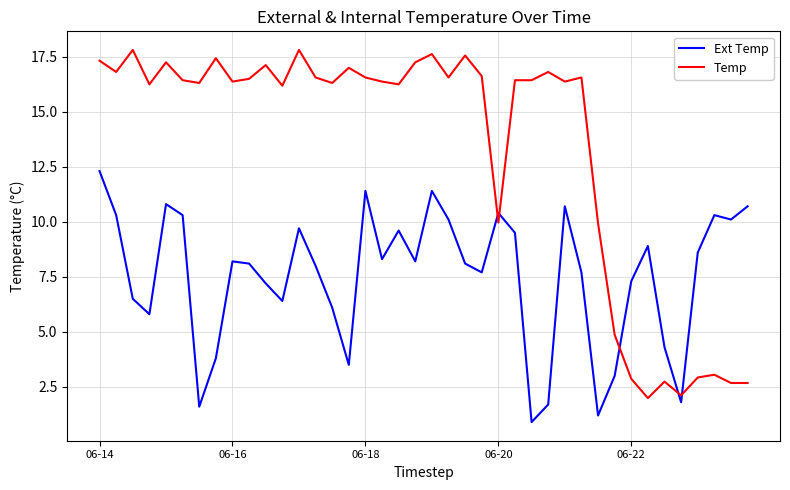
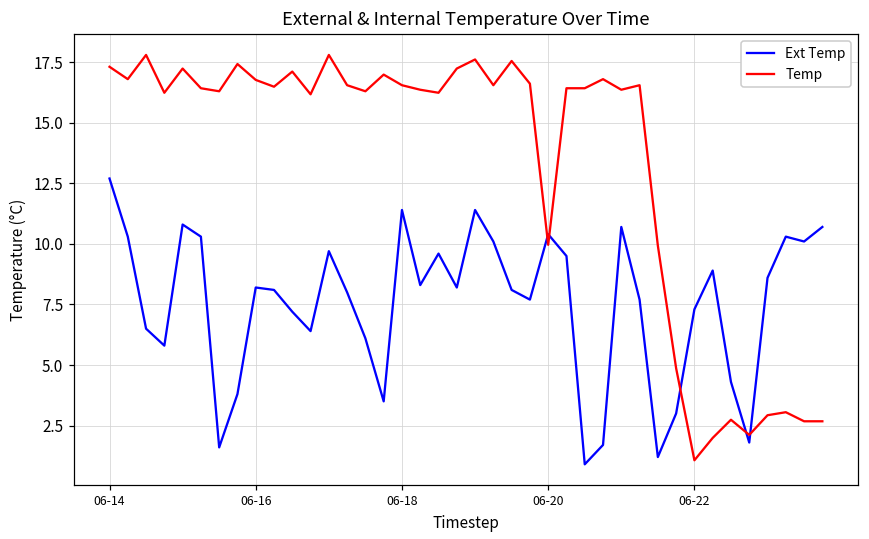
Ext Temp, 06-14: 12.3 -> 12.7
Temp, 06-16: 16.4 -> 16.8
Temp, 06-22: 2.9 -> 1.1
